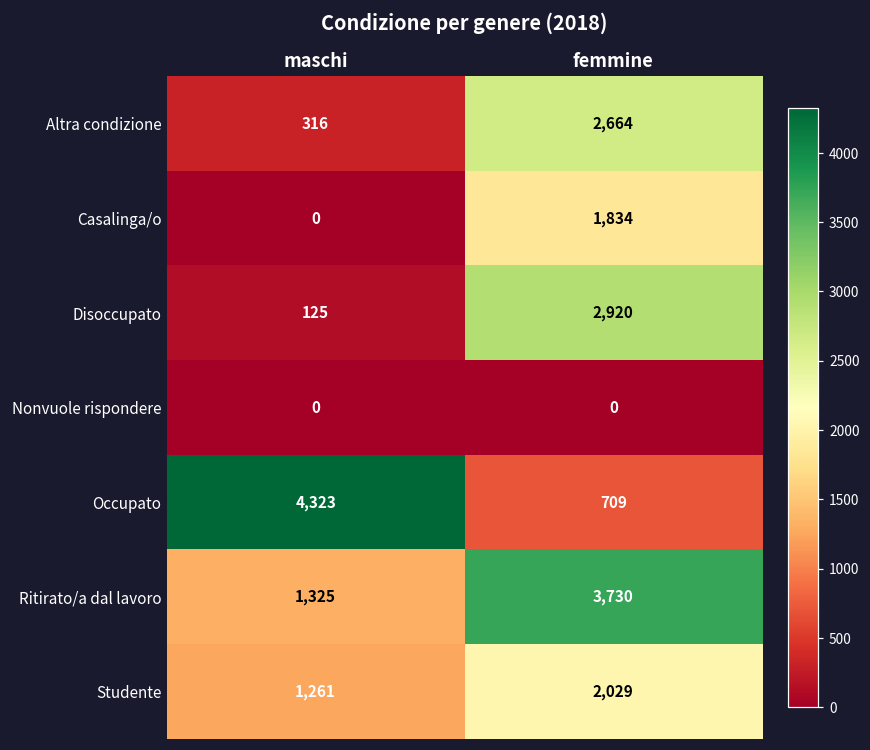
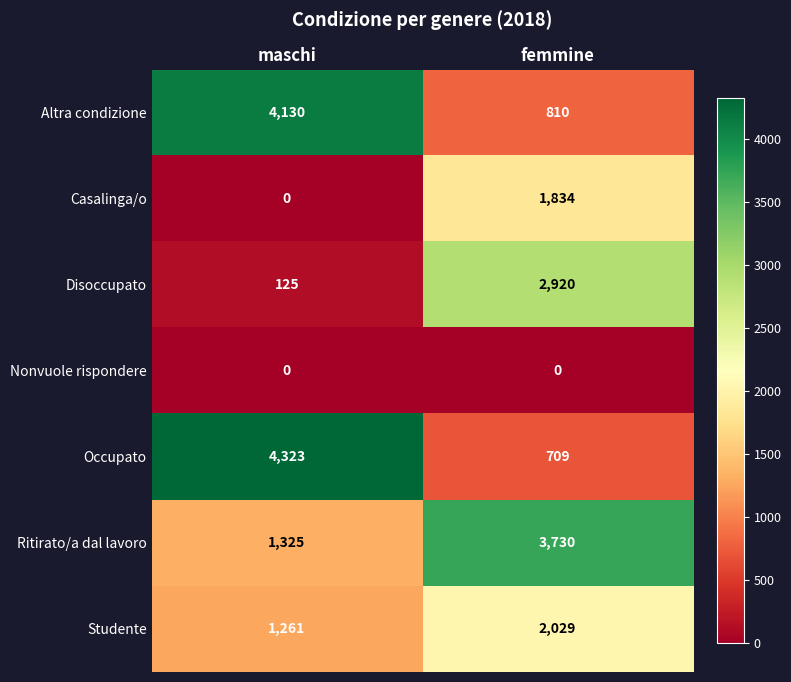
Altra condizione, maschi: 316 -> 4,130
Altra condizione, femmine: 2,664 -> 810
